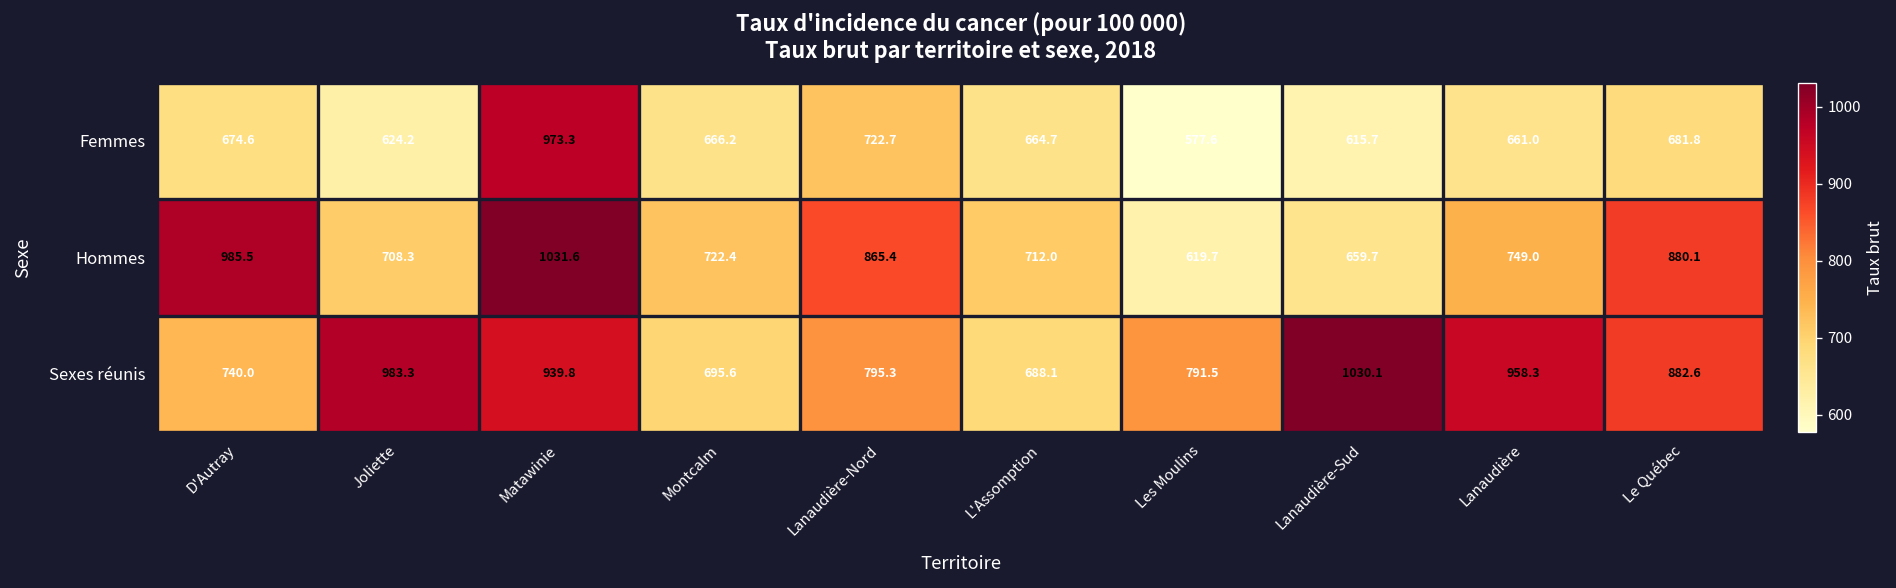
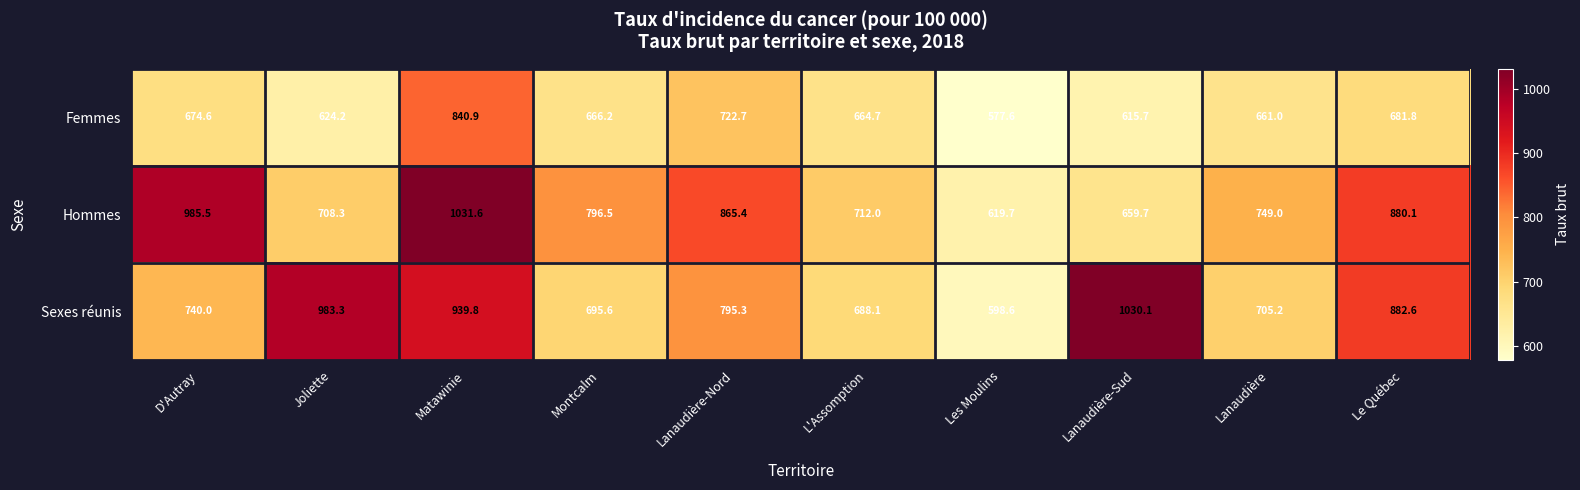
Femmes, Matawinie: 973.3 -> 840.9
Hommes, Montcalm: 722.4 -> 796.5
Sexes réunis, Les Moulins: 791.5 -> 598.6
Sexes réunis, Lanaudière: 958.3 -> 705.2
